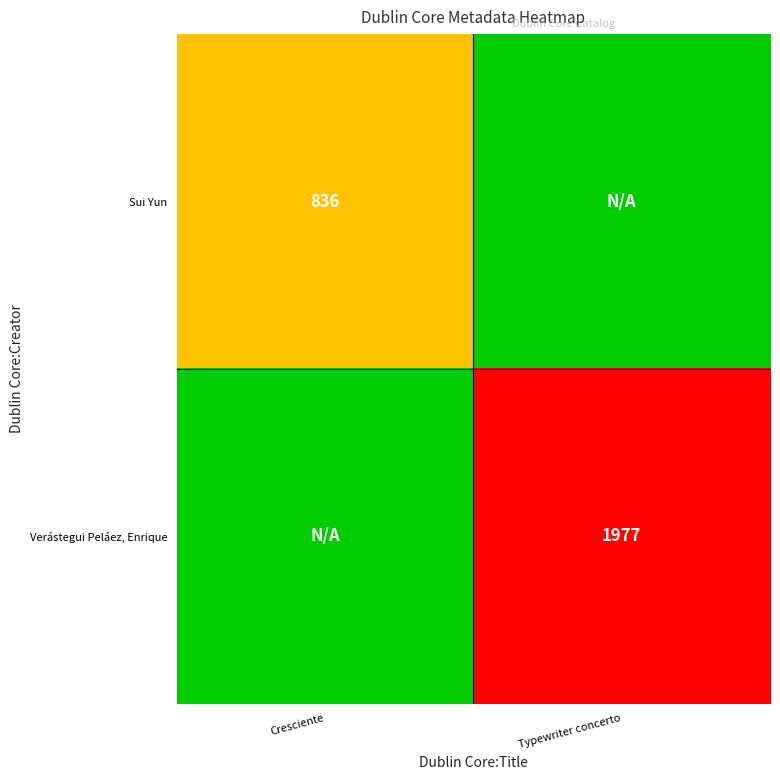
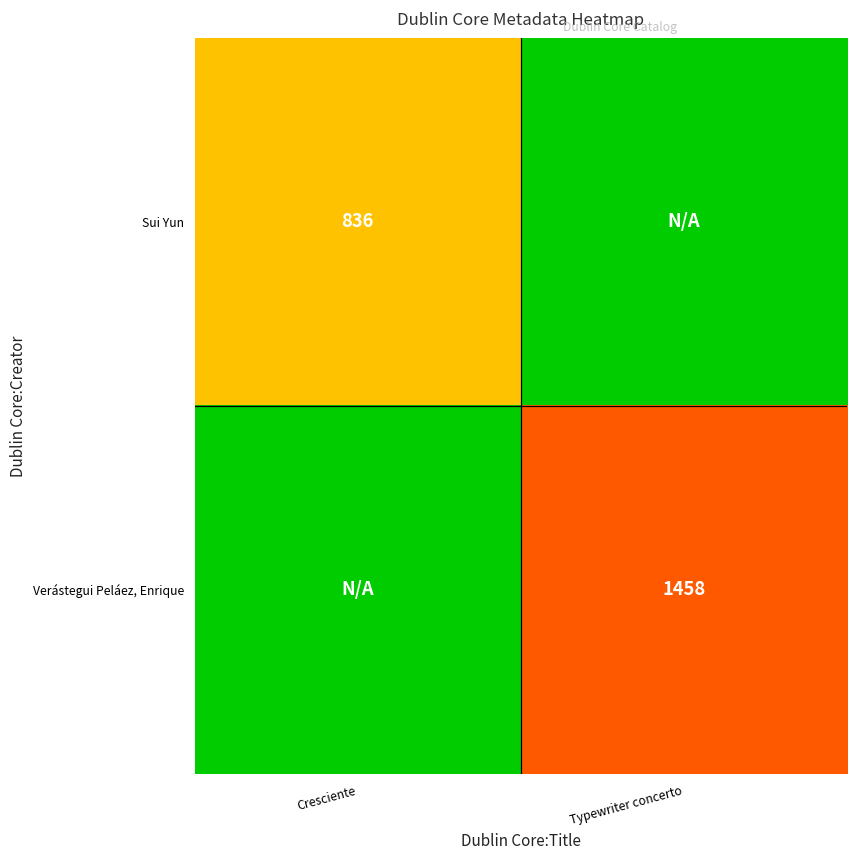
Verástegui Peláez, Enrique, Typewriter concerto: 1977 -> 1458
